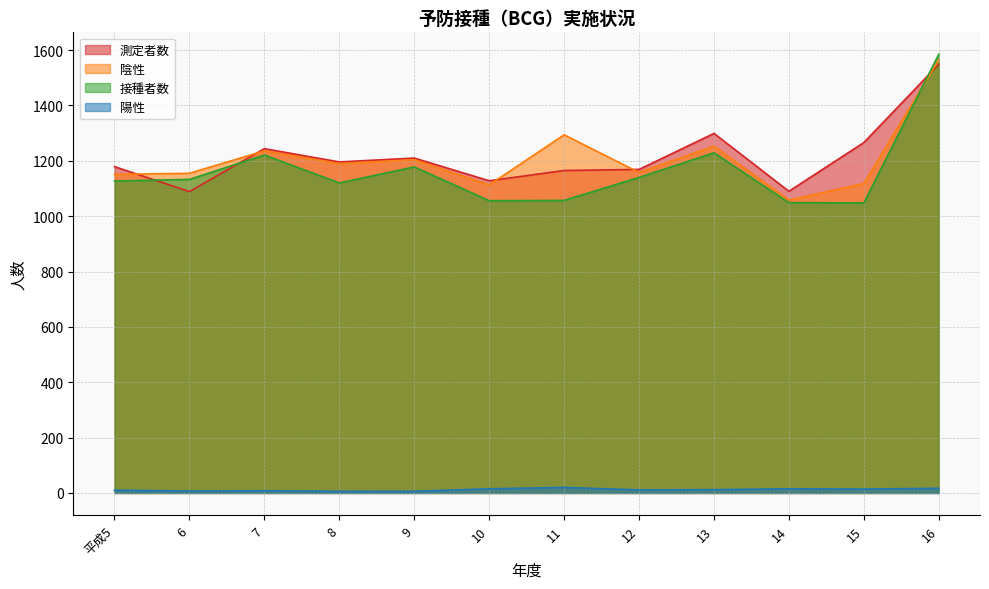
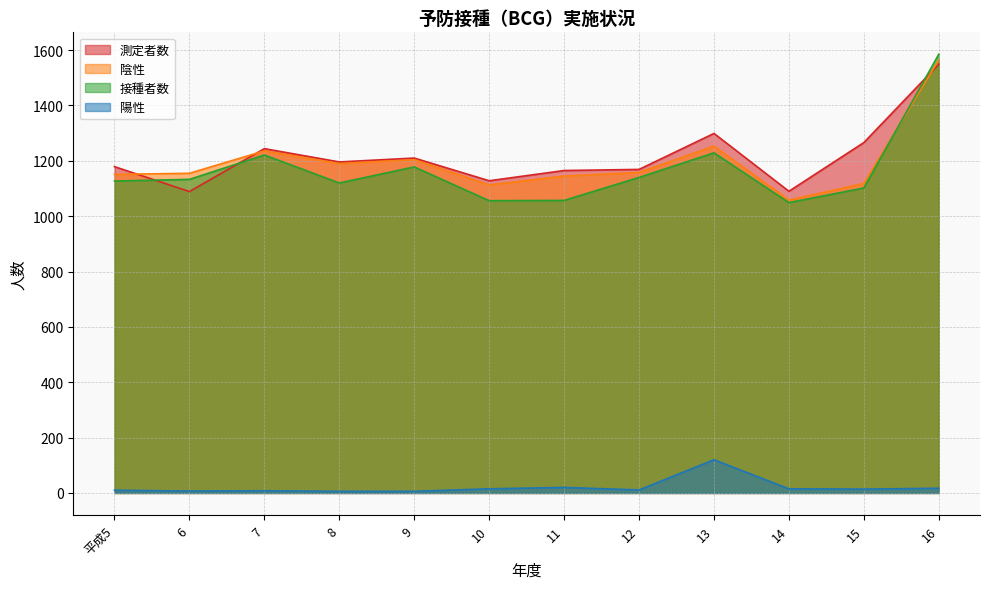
陰性, 11: 1290 -> 1150
陽性, 13: 10 -> 120
接種者数, 15: 1050 -> 1100
